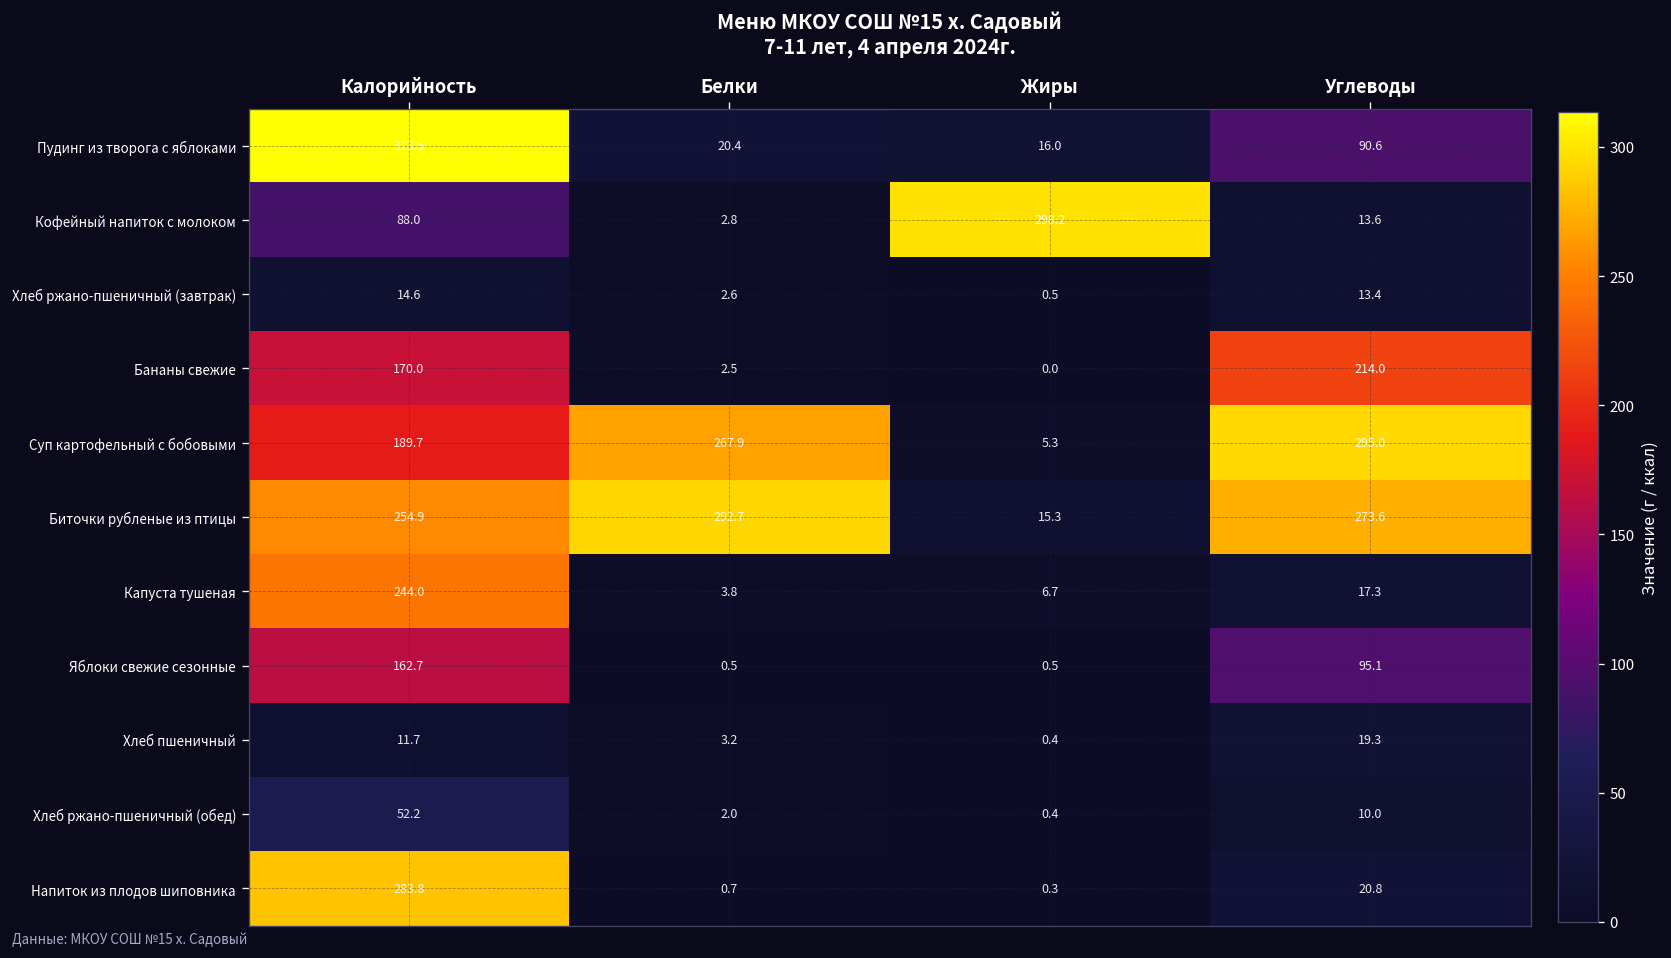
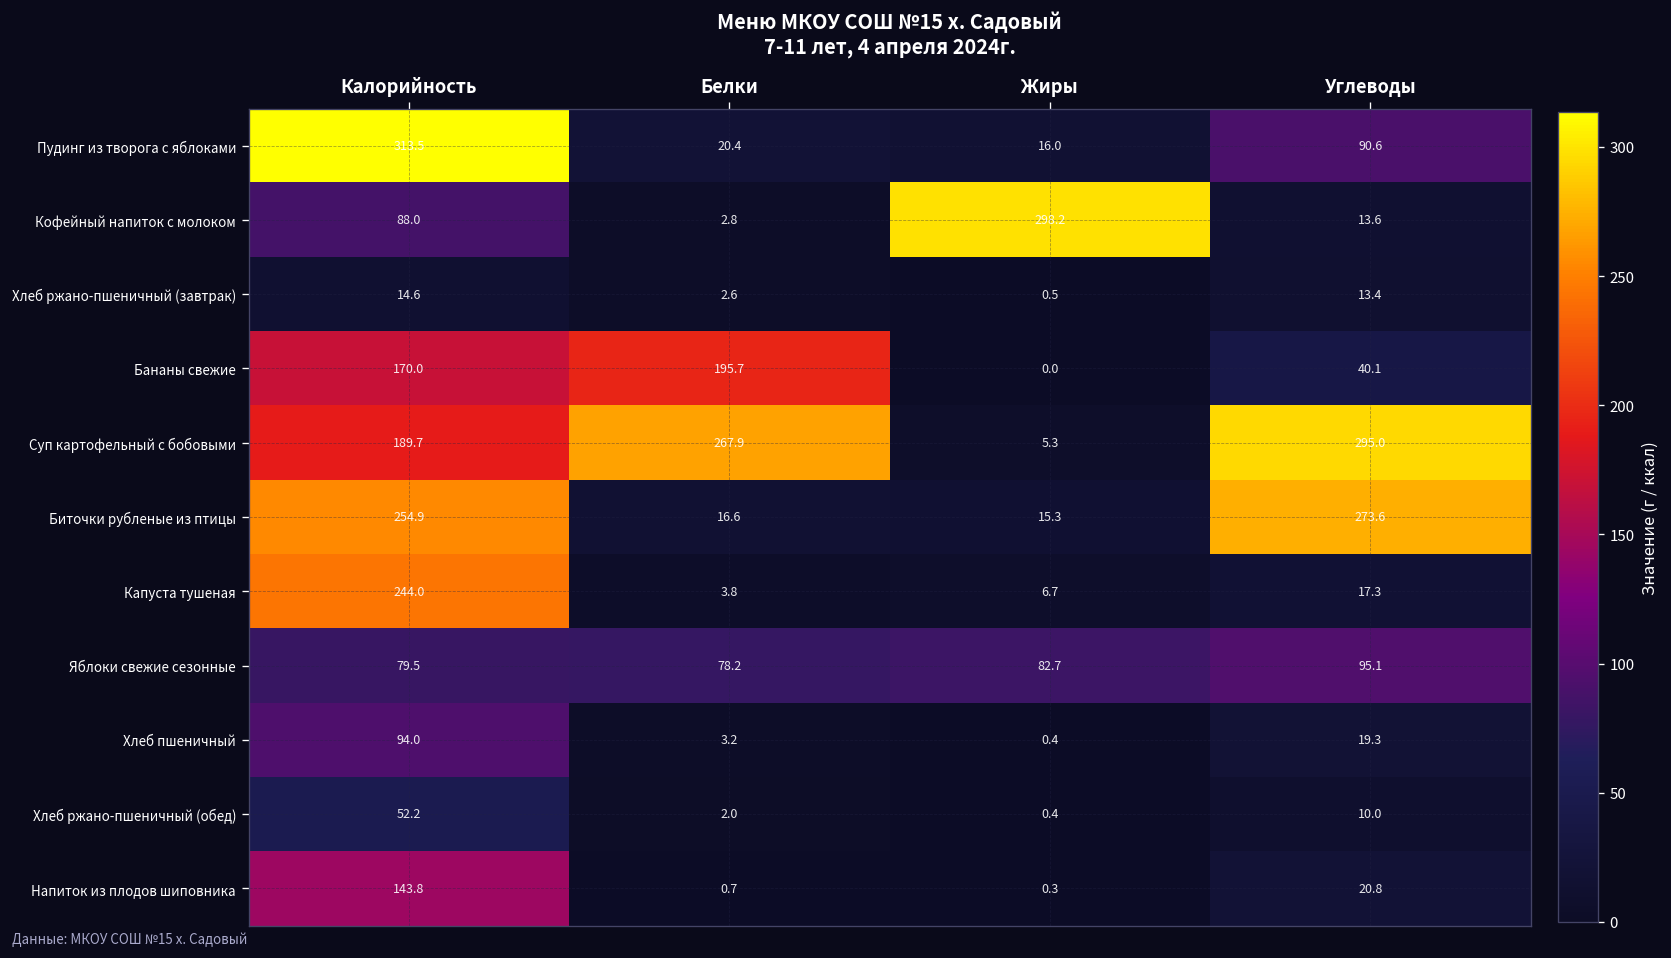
Бананы свежие, Белки: 2.5 -> 195.7
Бананы свежие, Углеводы: 214.0 -> 40.1
Биточки рубленые из птицы, Белки: 292.7 -> 16.6
Яблоки свежие сезонные, Калорийность: 162.7 -> 79.5
Яблоки свежие сезонные, Белки: 0.5 -> 78.2
Яблоки свежие сезонные, Жиры: 0.5 -> 82.7
Хлеб пшеничный, Калорийность: 11.7 -> 94.0
Напиток из плодов шиповника, Калорийность: 283.8 -> 143.8
